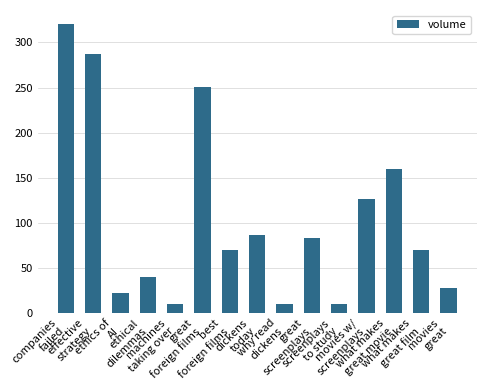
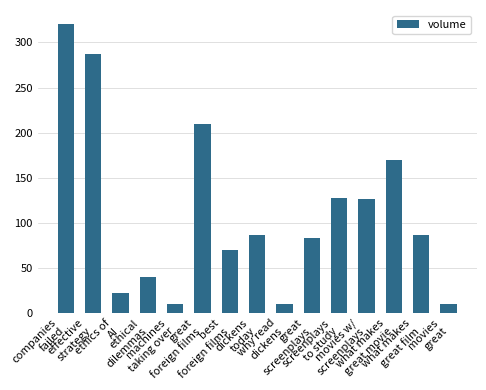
great foreign films: 250 -> 210
screenplays to study: 10 -> 130
what makes great movie: 160 -> 170
what makes great film: 70 -> 90
movies great: 30 -> 10
